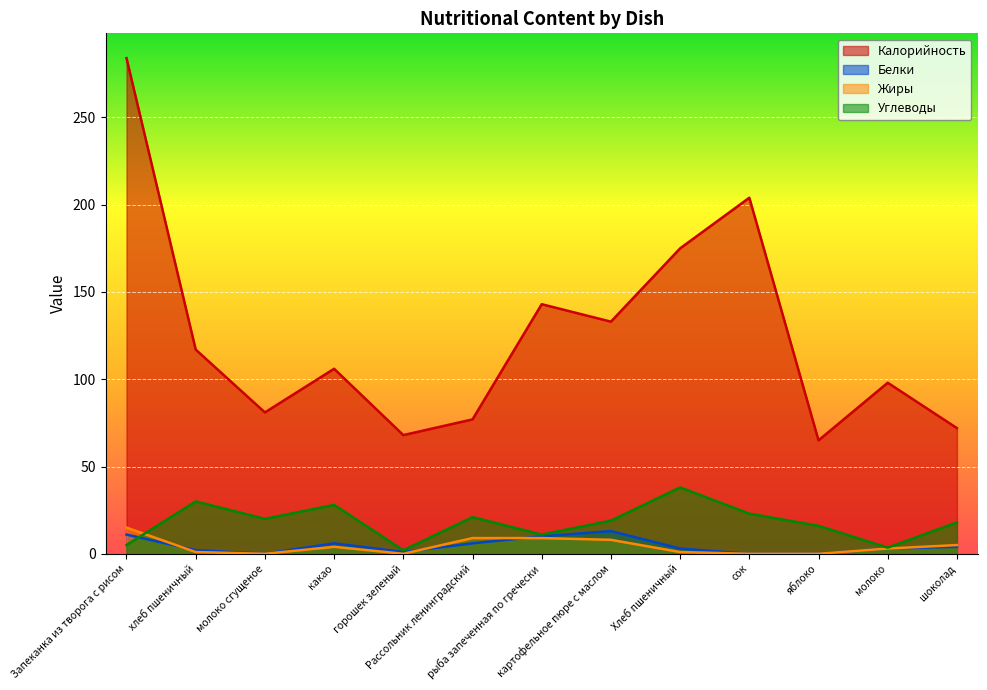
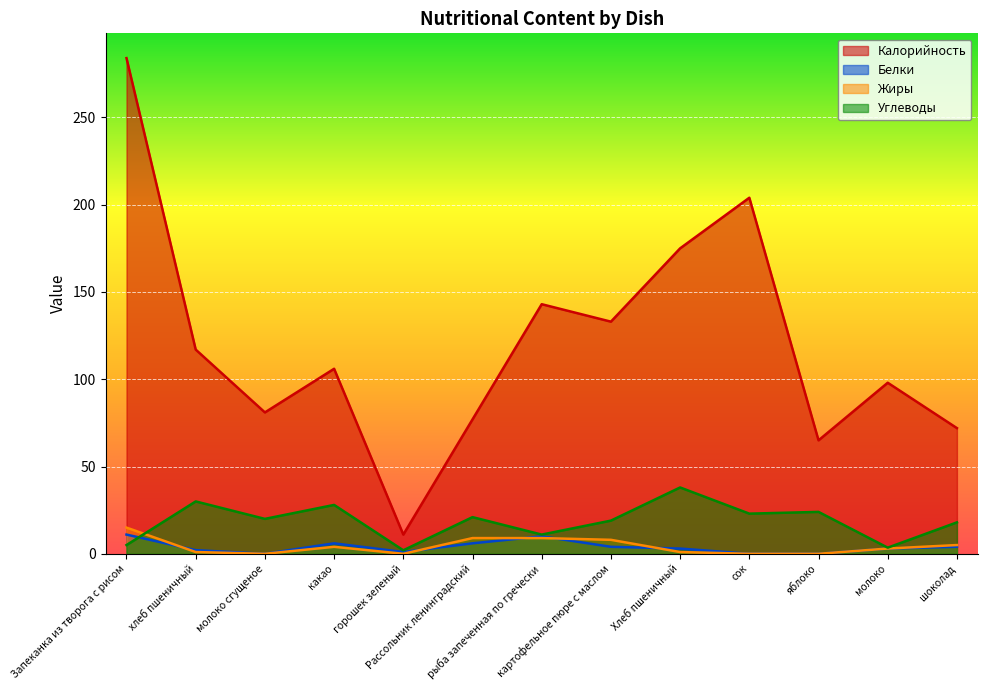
Калорийность, горошек зеленый: 68 -> 11
Белки, картофельное пюре с маслом: 13 -> 4
Углеводы, яблоко: 16 -> 24
